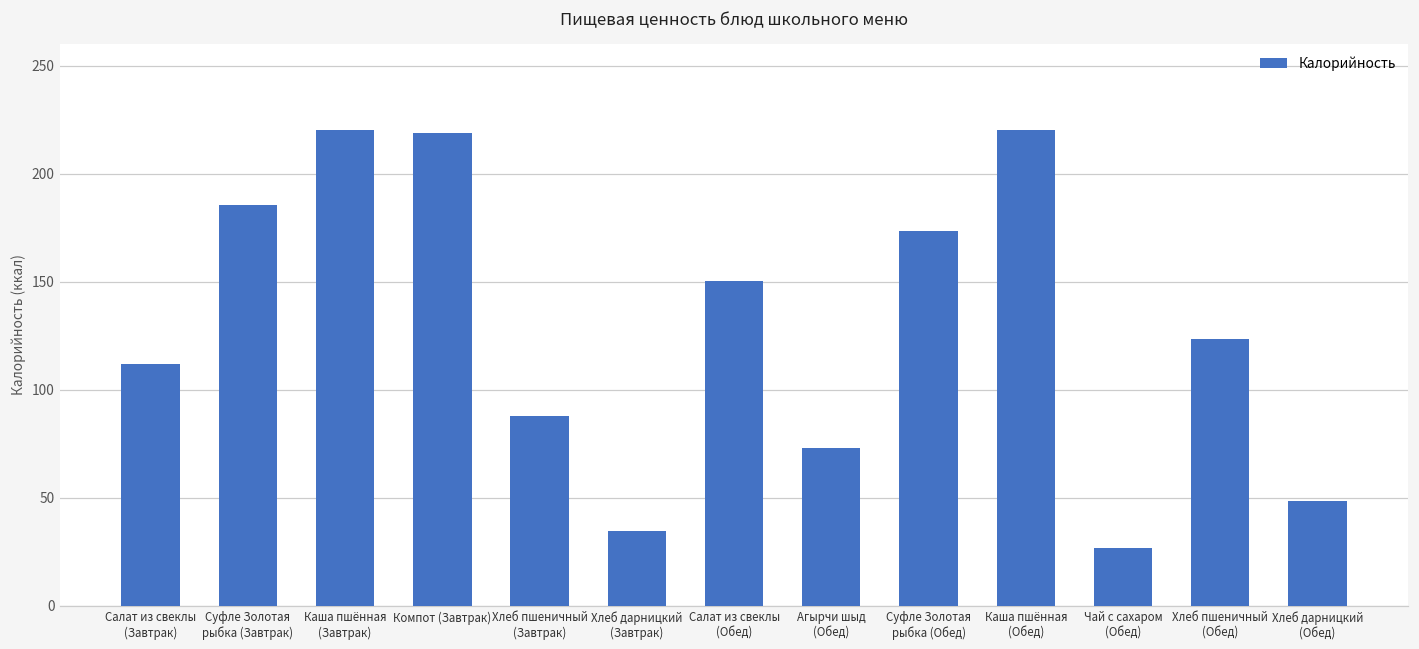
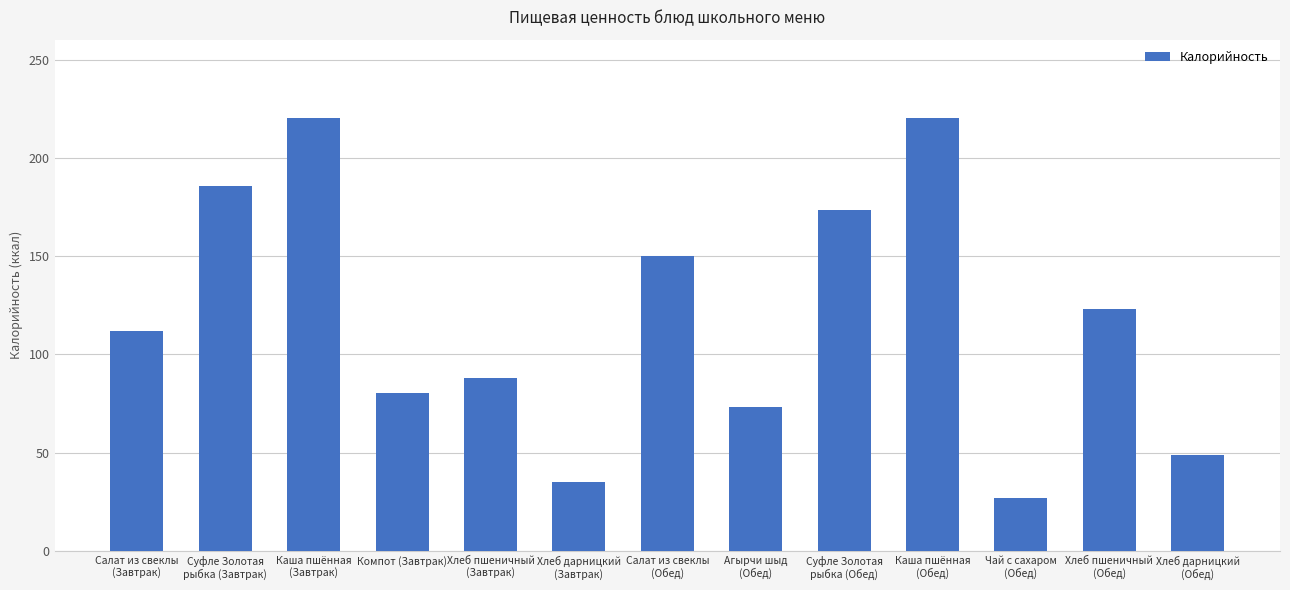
Компот (Завтрак): 219 -> 80
